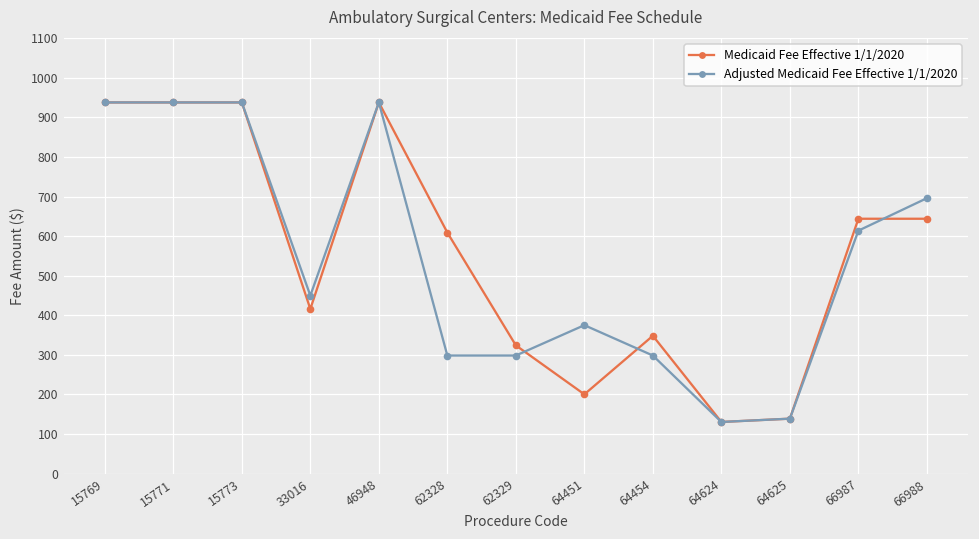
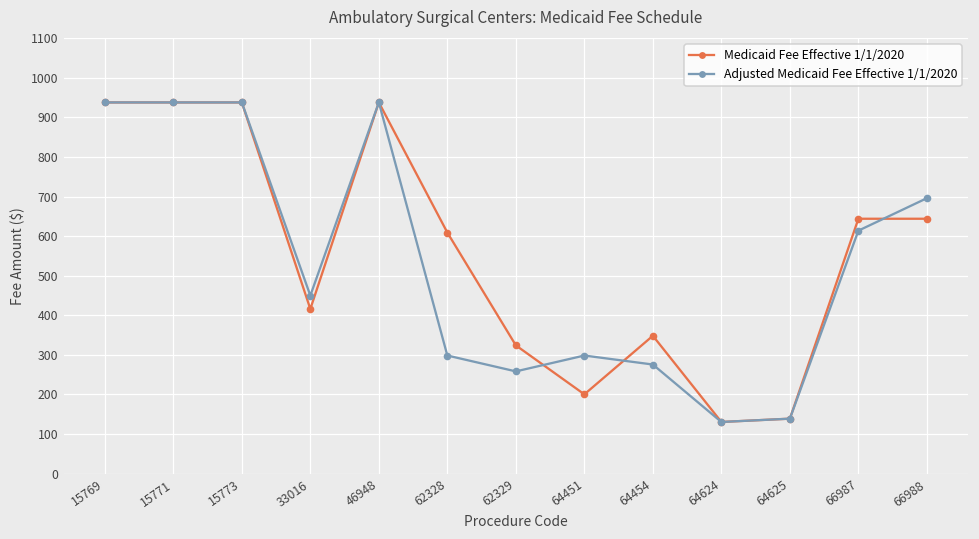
Adjusted Medicaid Fee Effective 1/1/2020, 62329: 300 -> 260
Adjusted Medicaid Fee Effective 1/1/2020, 64451: 380 -> 300
Adjusted Medicaid Fee Effective 1/1/2020, 64454: 300 -> 280
